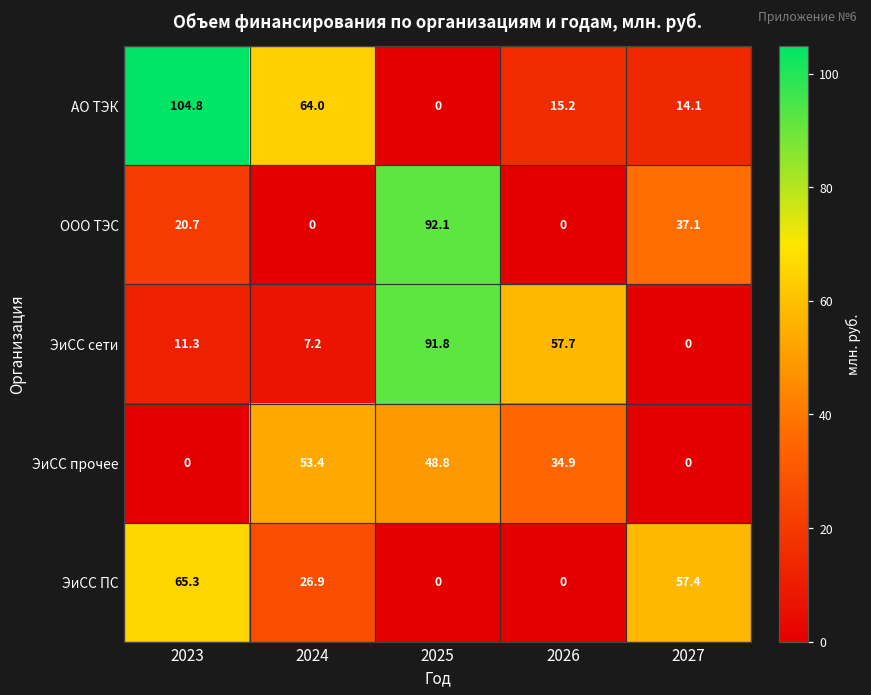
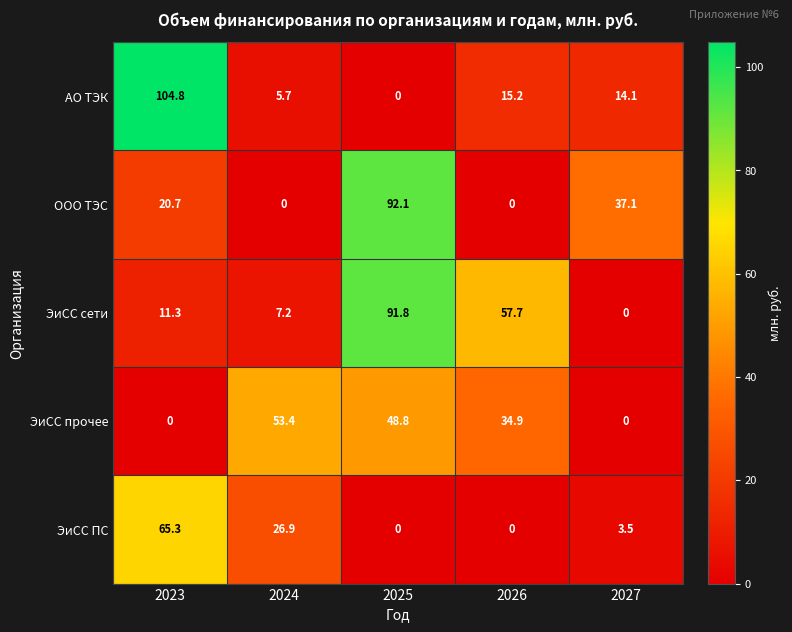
АО ТЭК, 2024: 64.0 -> 5.7
ЭиСС ПС, 2027: 57.4 -> 3.5
